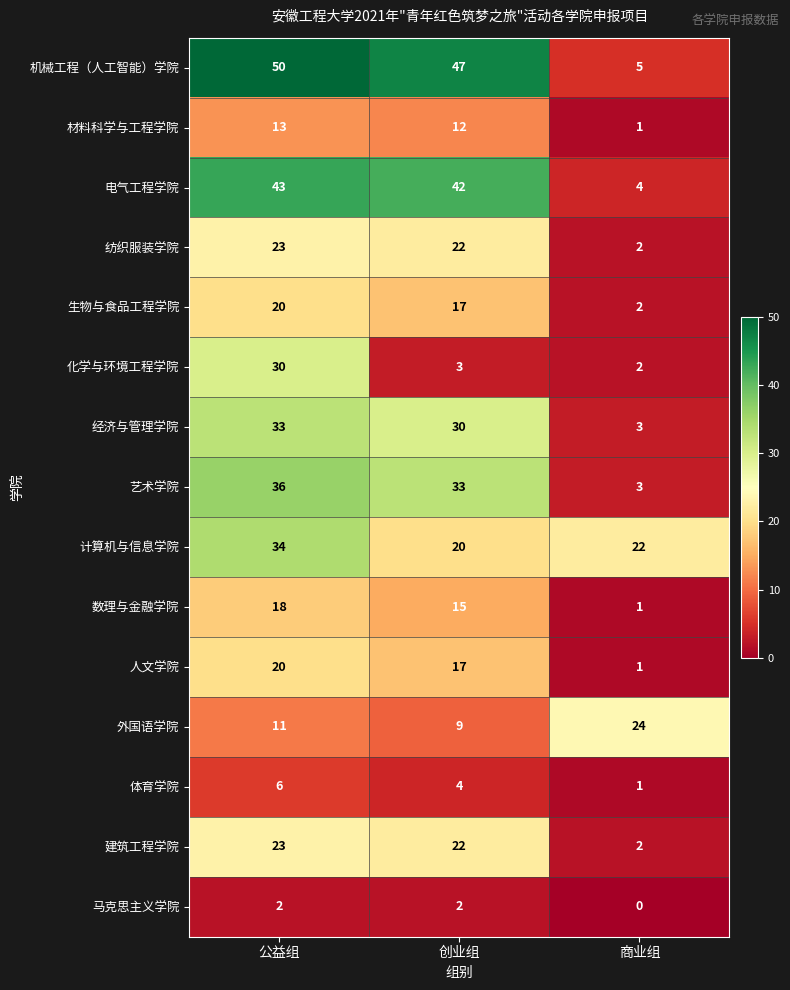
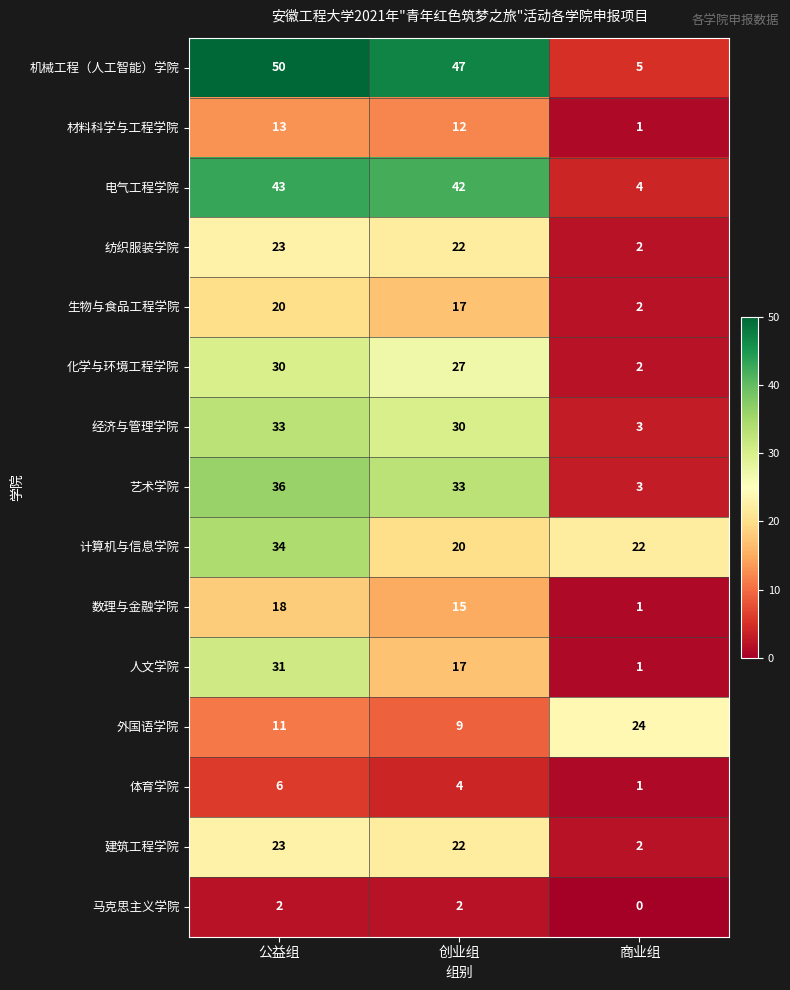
化学与环境工程学院, 创业组: 3 -> 27
人文学院, 公益组: 20 -> 31
